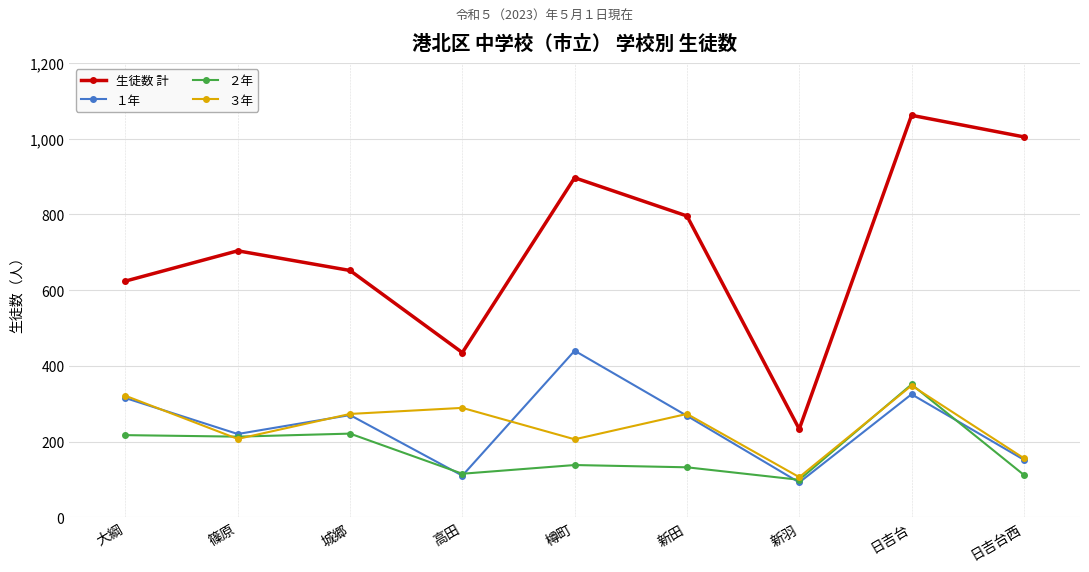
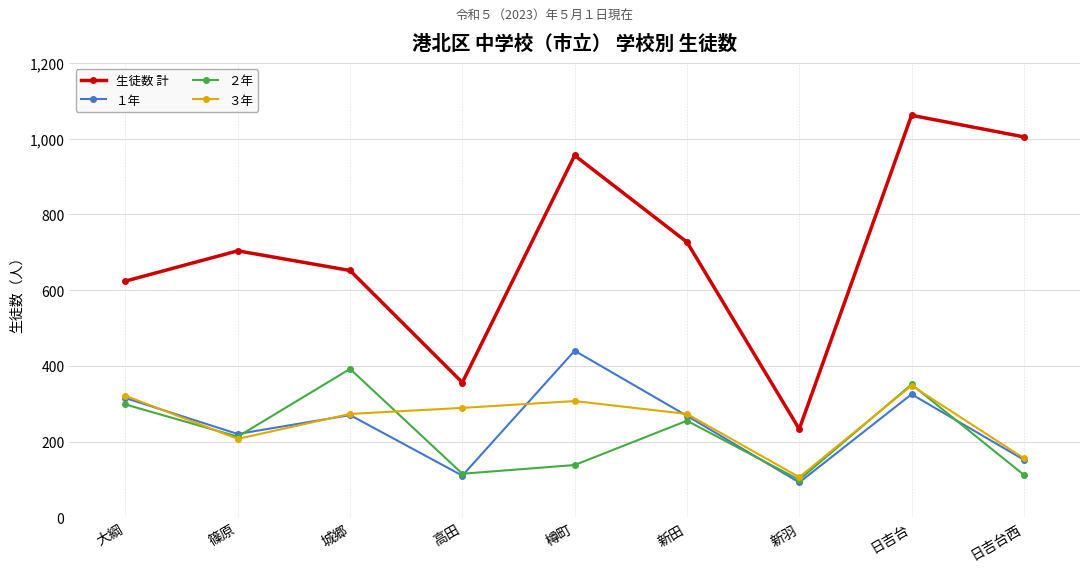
２年, 大綱: 220 -> 300
２年, 城郷: 220 -> 390
生徒数 計, 高田: 440 -> 360
生徒数 計, 樽町: 900 -> 960
３年, 樽町: 210 -> 310
生徒数 計, 新田: 800 -> 730
２年, 新田: 130 -> 260
